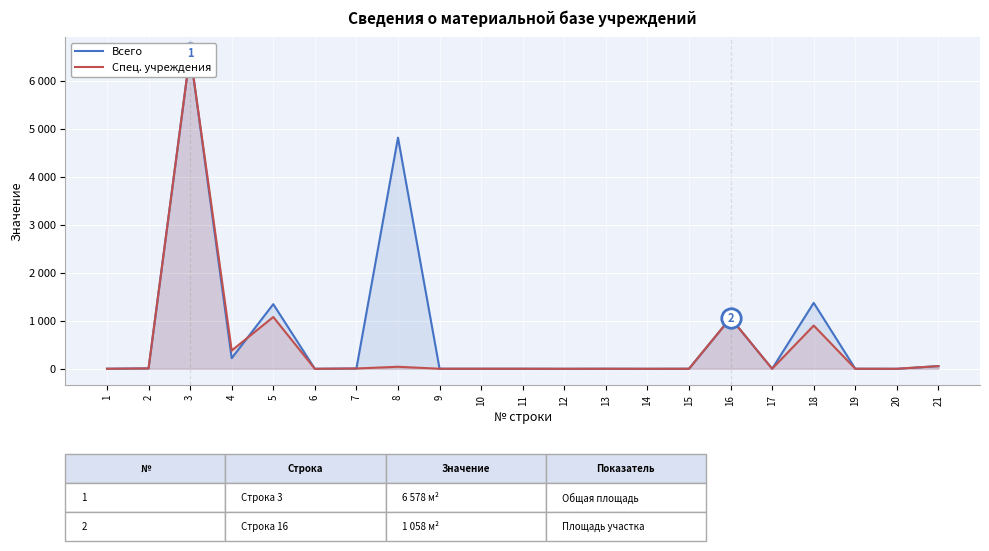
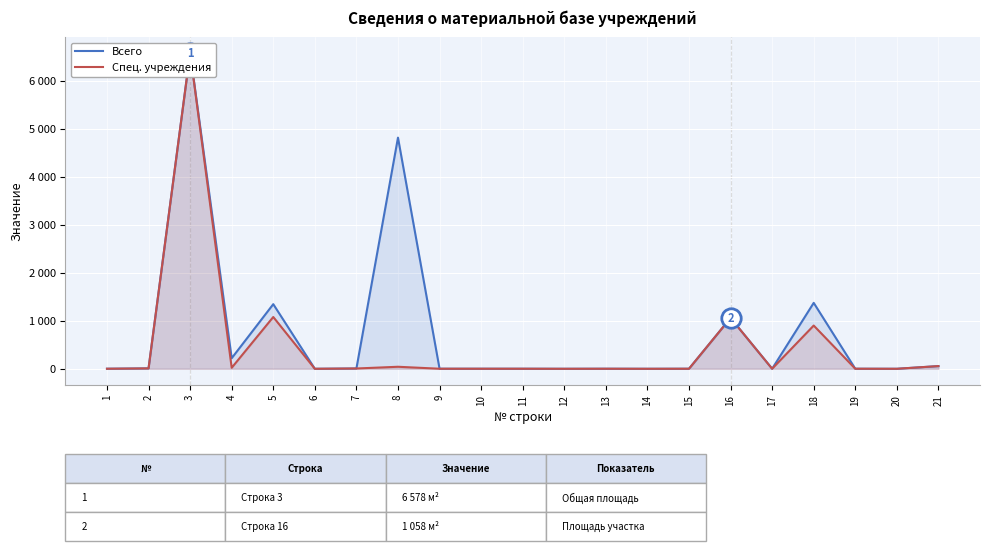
Спец. учреждения, 4: 400 -> 0
